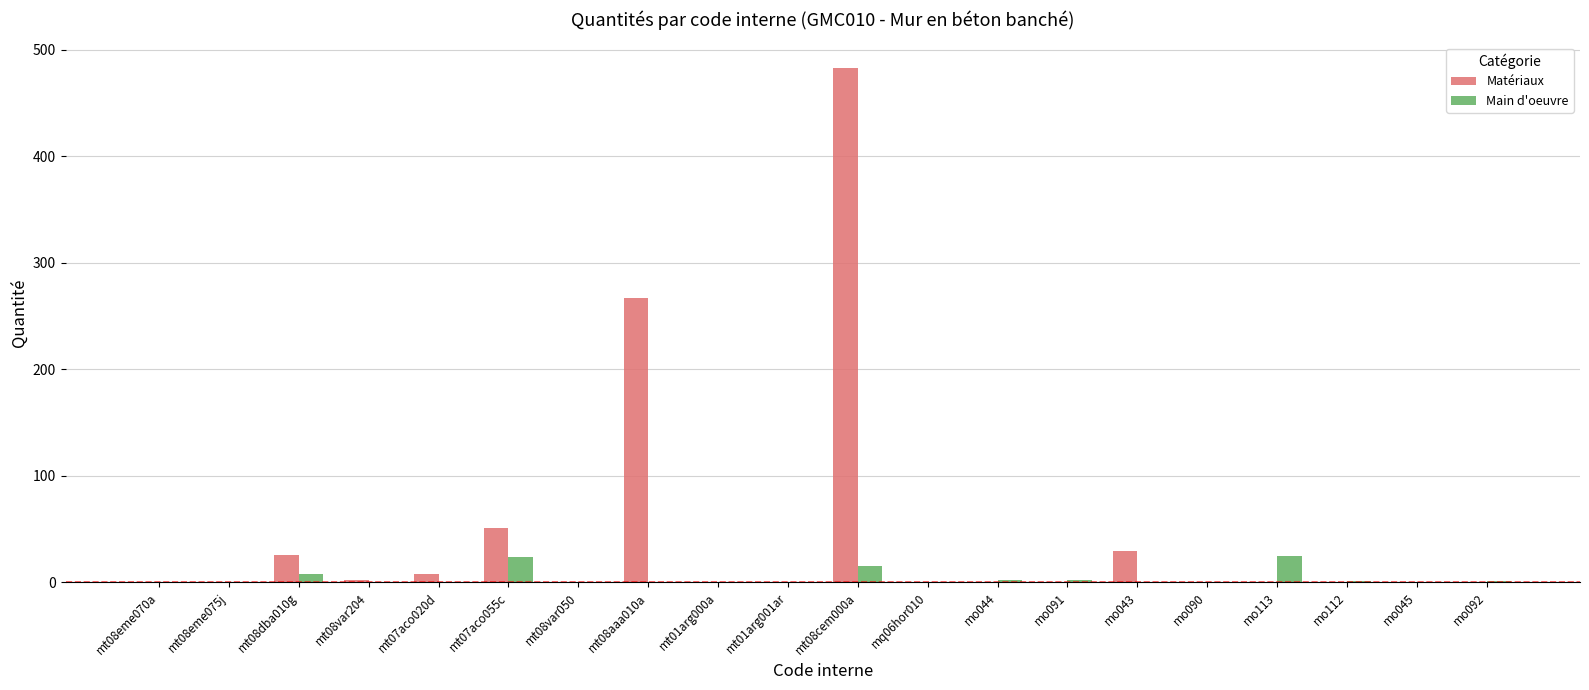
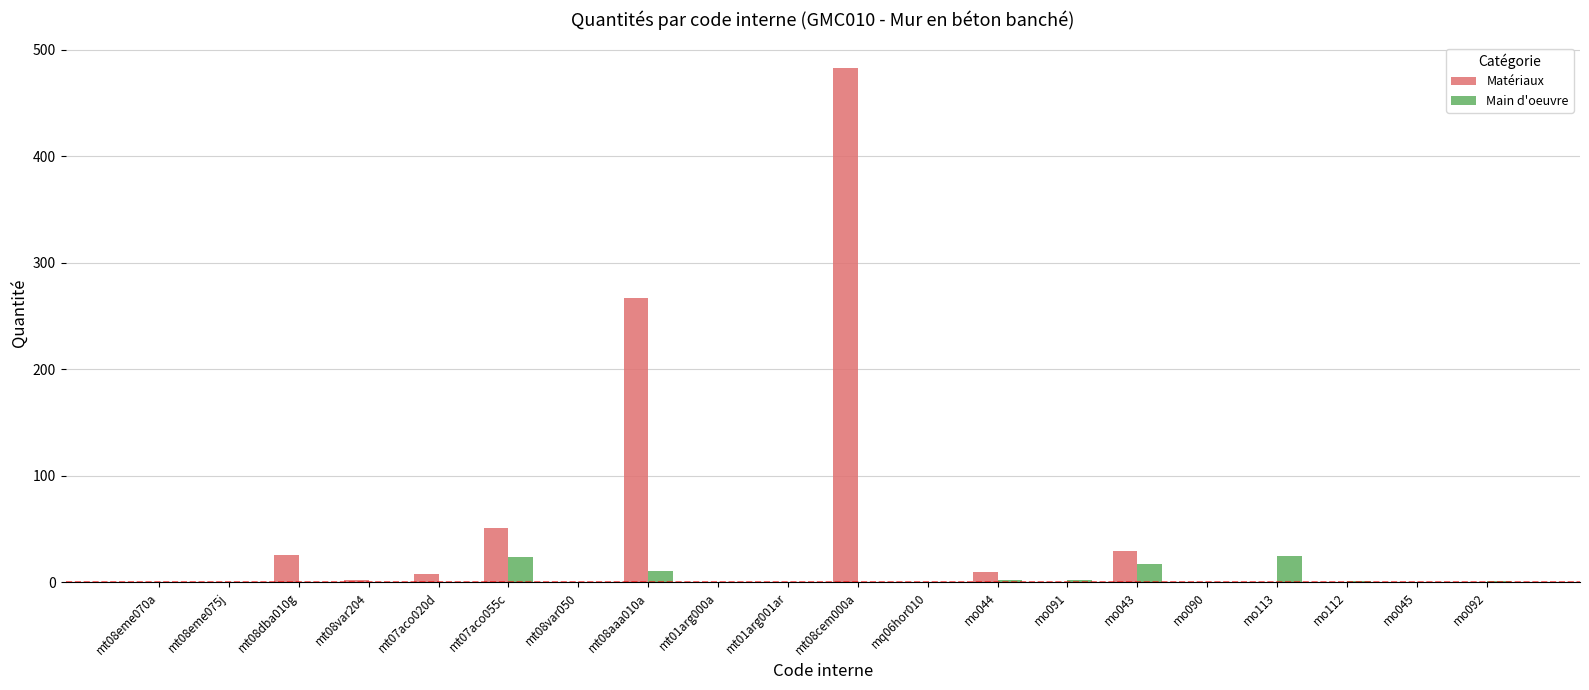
Main d'oeuvre, mt08dba010g: 8 -> 0
Main d'oeuvre, mt08aaa010a: 0 -> 11
Main d'oeuvre, mt08cem000a: 16 -> 0
Matériaux, mo044: 0 -> 10
Main d'oeuvre, mo043: 1 -> 18
